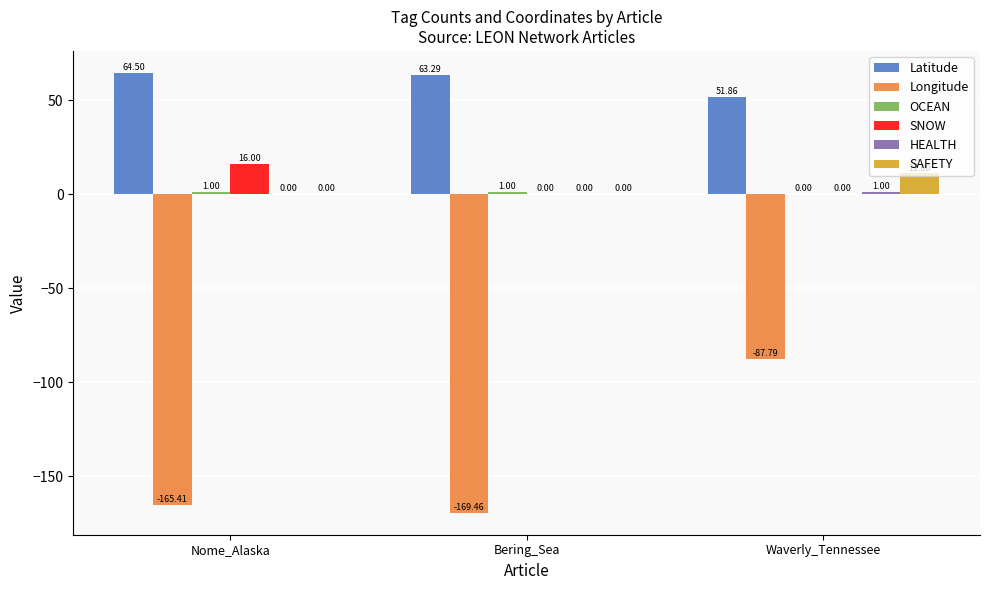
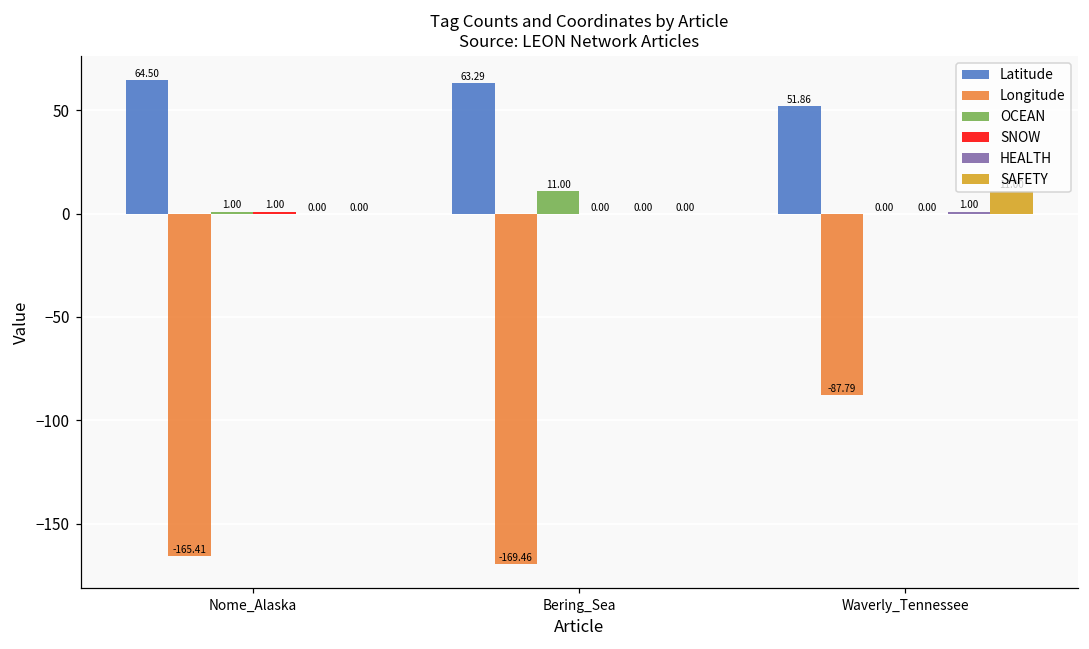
SNOW, Nome_Alaska: 16.00 -> 1.00
OCEAN, Bering_Sea: 1.00 -> 11.00
